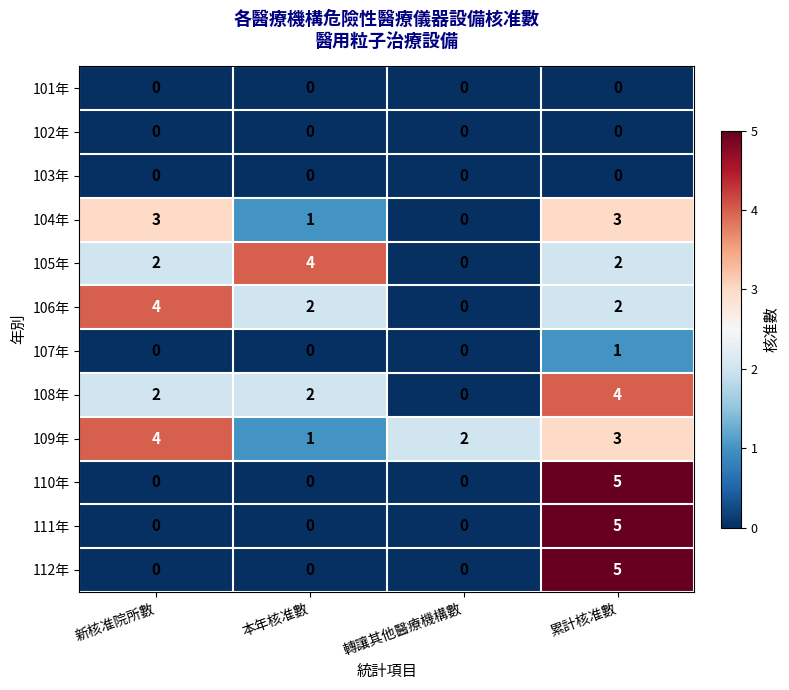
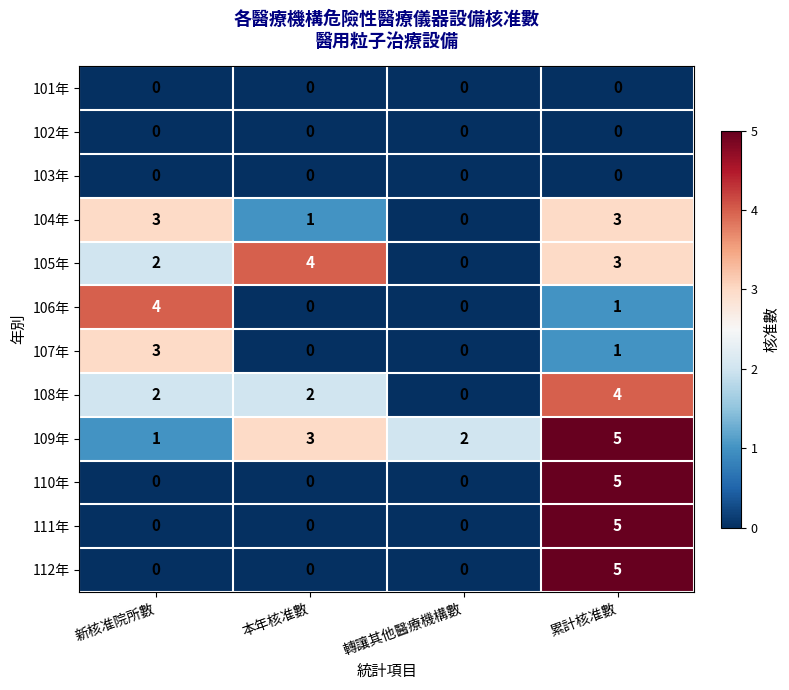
105年, 累計核准數: 2 -> 3
106年, 本年核准數: 2 -> 0
106年, 累計核准數: 2 -> 1
107年, 新核准院所數: 0 -> 3
109年, 新核准院所數: 4 -> 1
109年, 本年核准數: 1 -> 3
109年, 累計核准數: 3 -> 5
